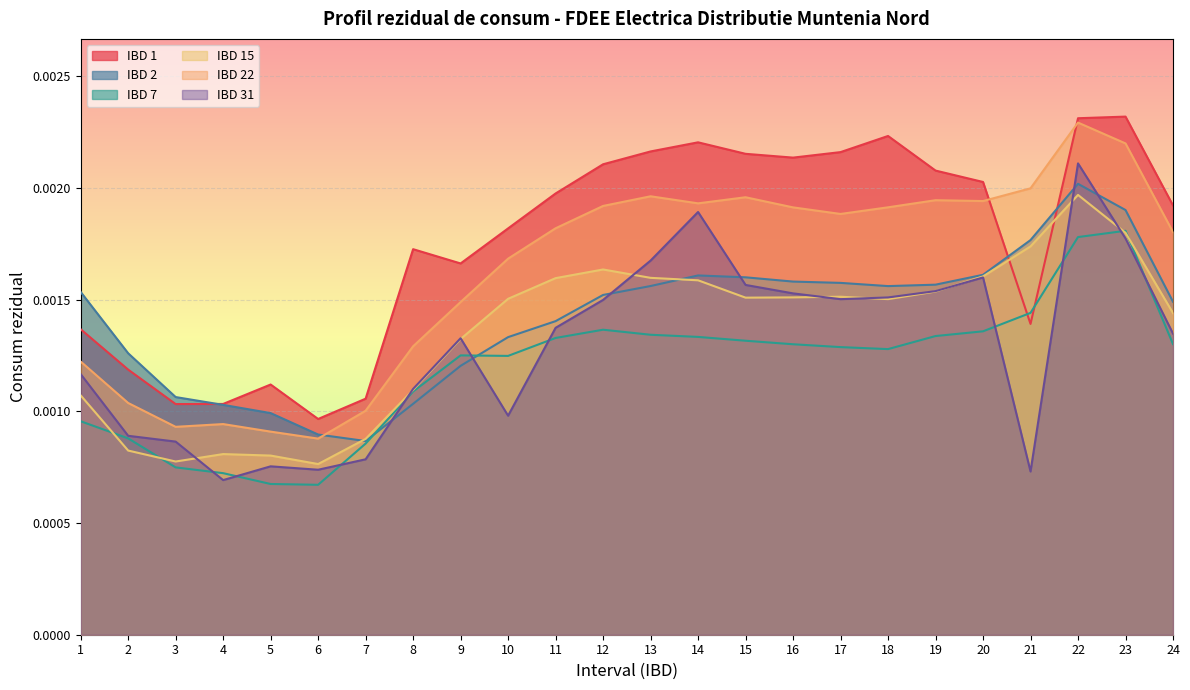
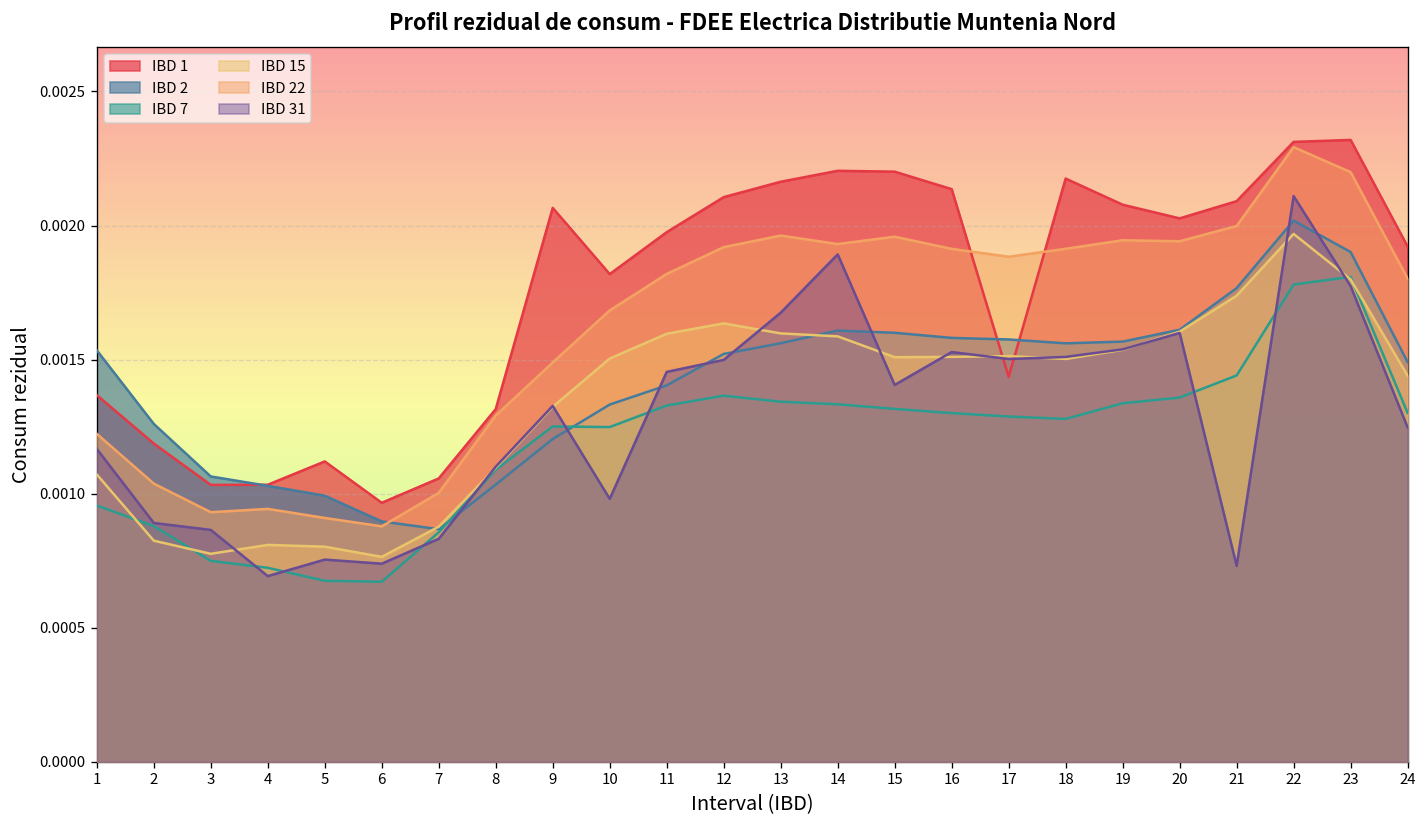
IBD 31, 7: 0.00079 -> 0.00083
IBD 1, 8: 0.00173 -> 0.00132
IBD 1, 9: 0.00166 -> 0.00207
IBD 31, 11: 0.00137 -> 0.00145
IBD 1, 15: 0.00215 -> 0.00220
IBD 31, 15: 0.00157 -> 0.00141
IBD 1, 17: 0.00216 -> 0.00144
IBD 1, 18: 0.00223 -> 0.00218
IBD 1, 21: 0.00139 -> 0.00209
IBD 31, 24: 0.00135 -> 0.00125
